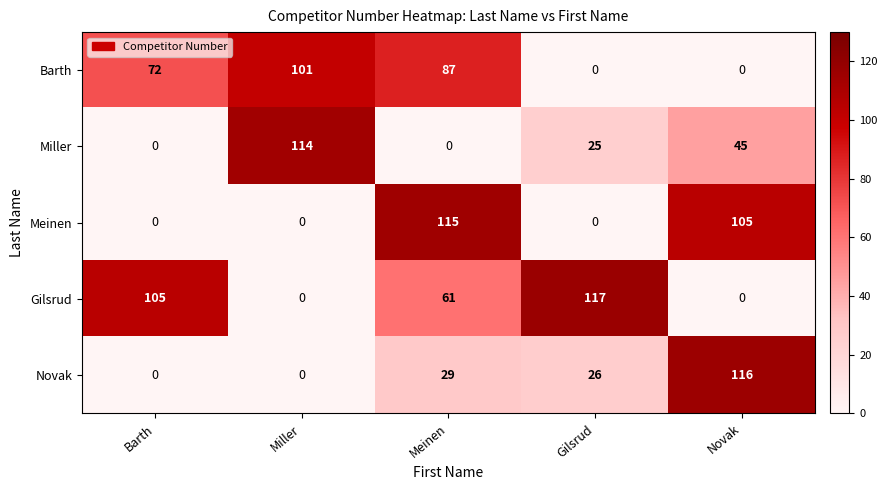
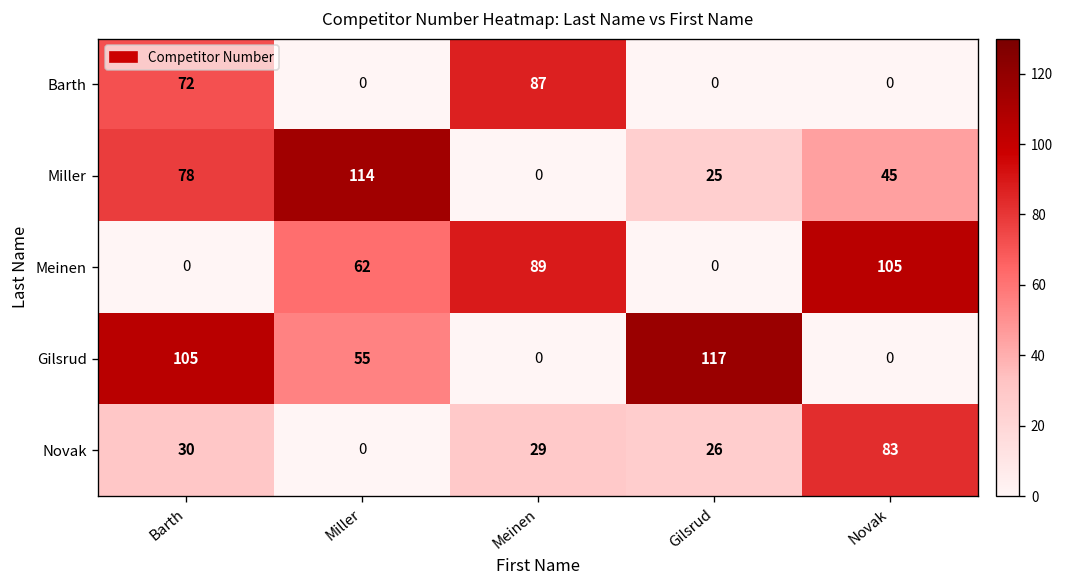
Barth, Miller: 101 -> 0
Miller, Barth: 0 -> 78
Meinen, Miller: 0 -> 62
Meinen, Meinen: 115 -> 89
Gilsrud, Miller: 0 -> 55
Gilsrud, Meinen: 61 -> 0
Novak, Barth: 0 -> 30
Novak, Novak: 116 -> 83
